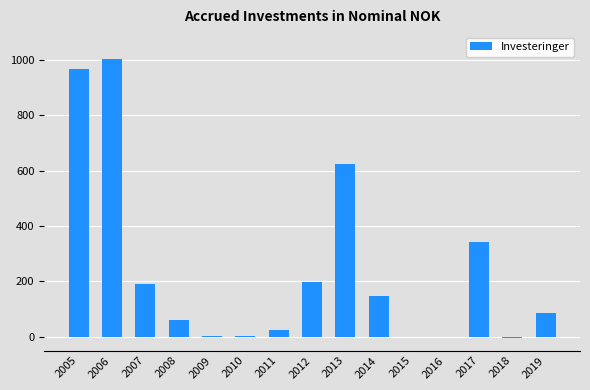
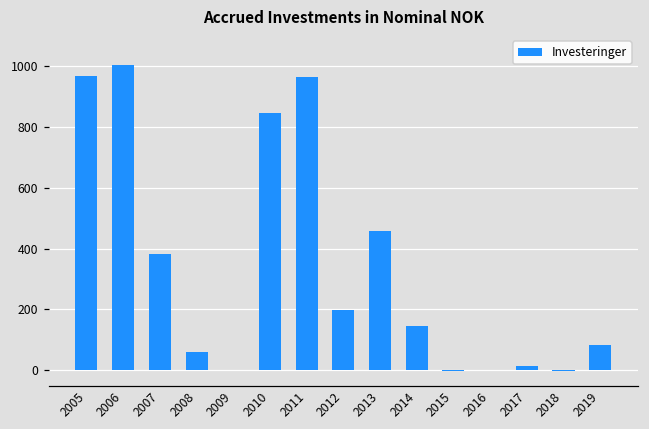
2007: 190 -> 380
2010: 0 -> 840
2011: 20 -> 960
2013: 630 -> 460
2017: 340 -> 10
